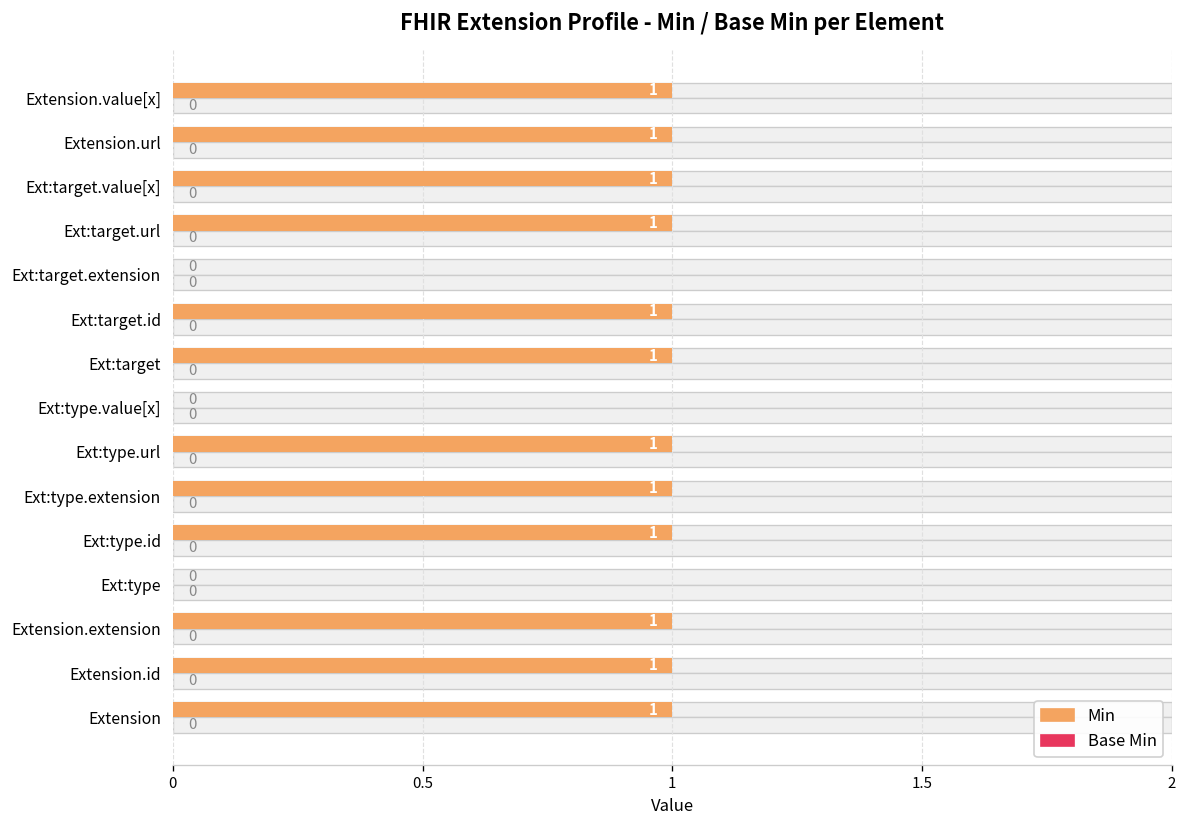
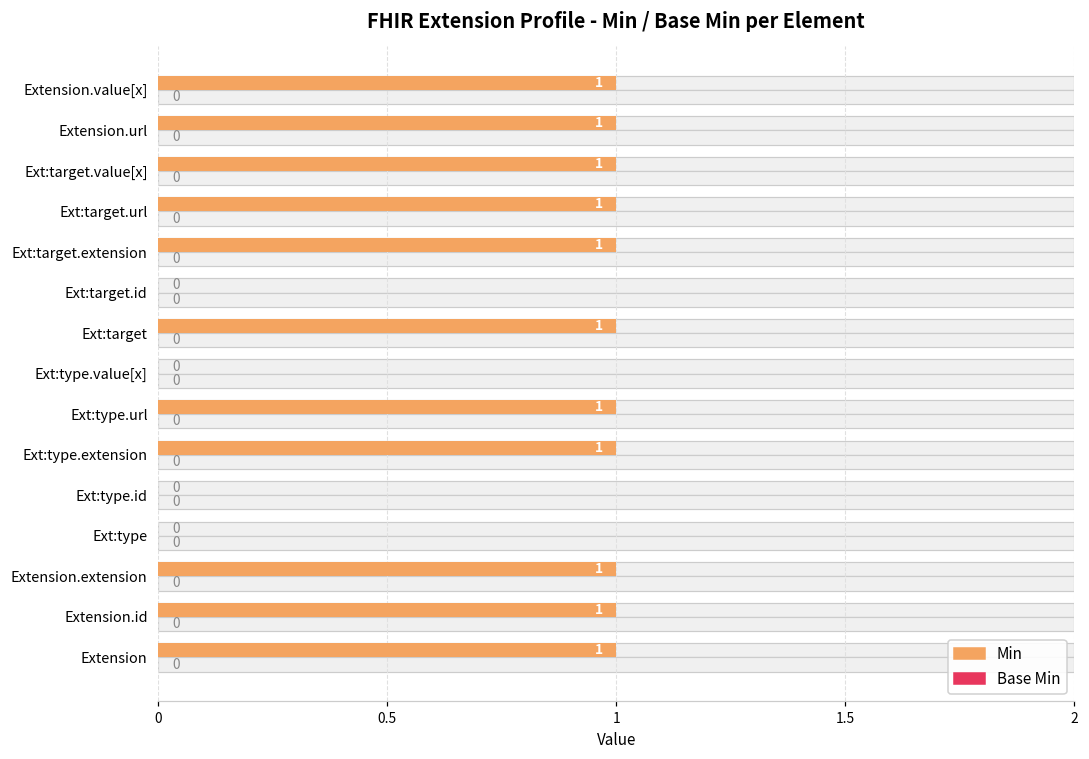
Min, Ext:target.extension: 0 -> 1
Min, Ext:target.id: 1 -> 0
Min, Ext:type.id: 1 -> 0
